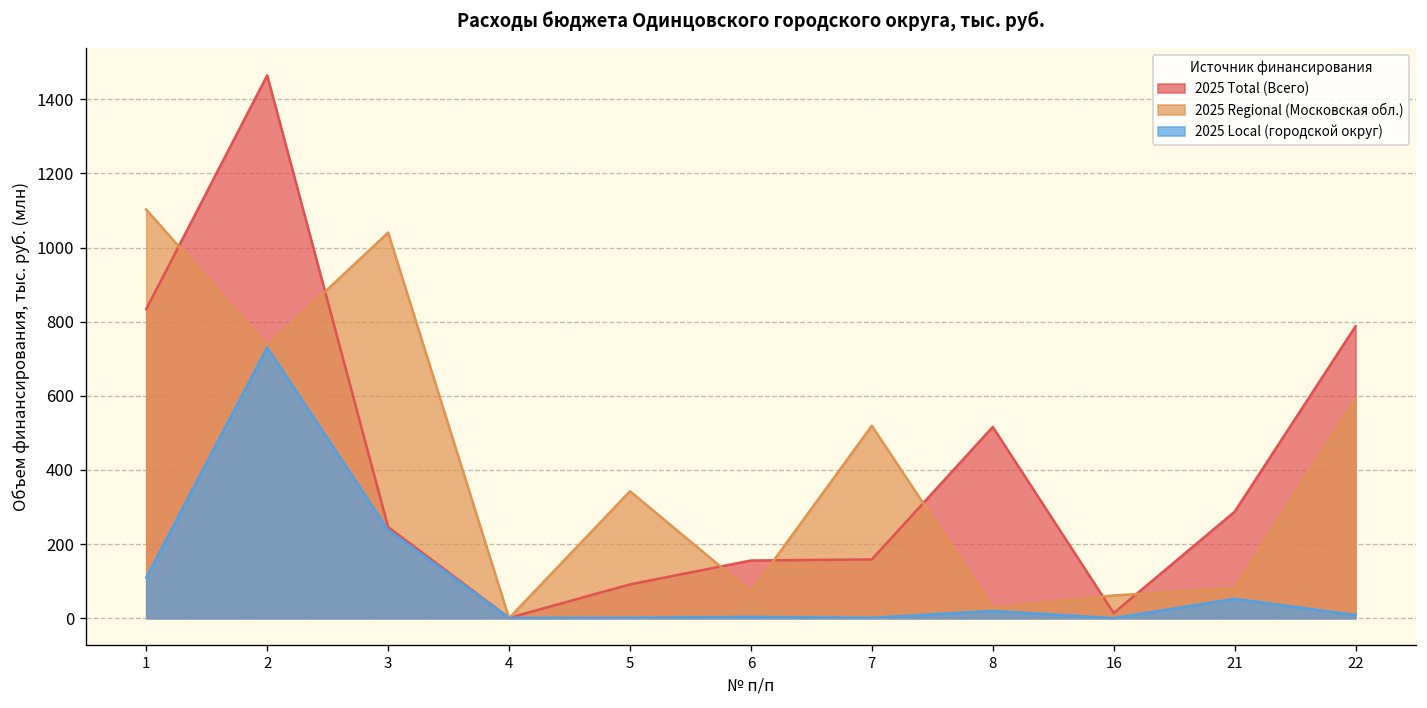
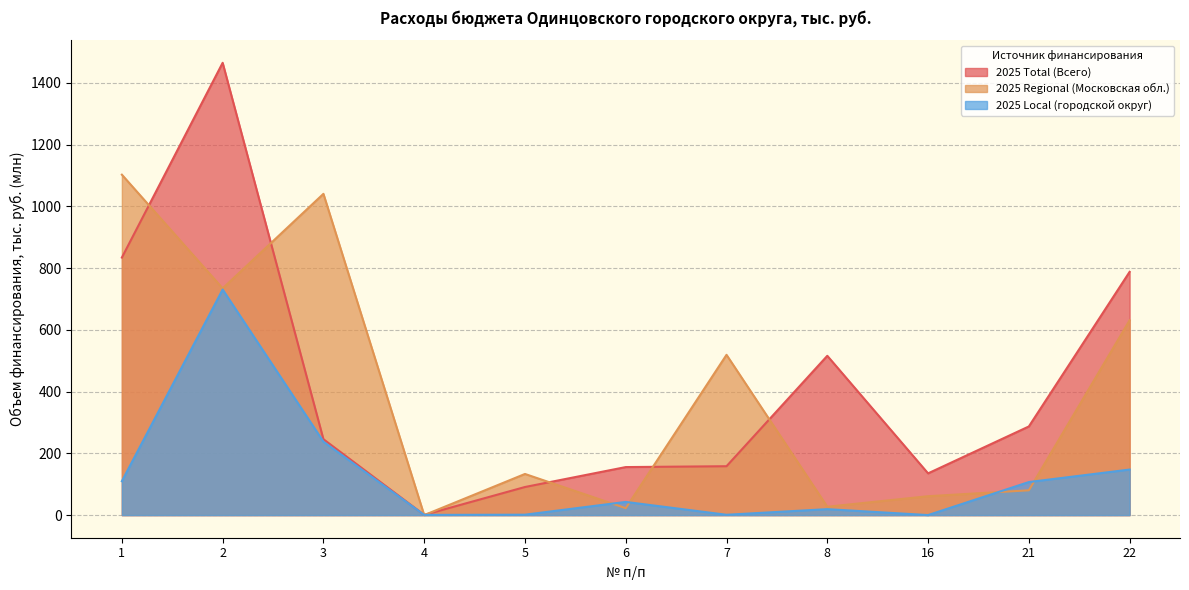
2025 Regional (Московская обл.), 5: 340 -> 130
2025 Regional (Московская обл.), 6: 70 -> 20
2025 Local (городской округ), 6: 0 -> 40
2025 Total (Всего), 16: 10 -> 140
2025 Local (городской округ), 21: 50 -> 110
2025 Regional (Московская обл.), 22: 590 -> 630
2025 Local (городской округ), 22: 10 -> 150
